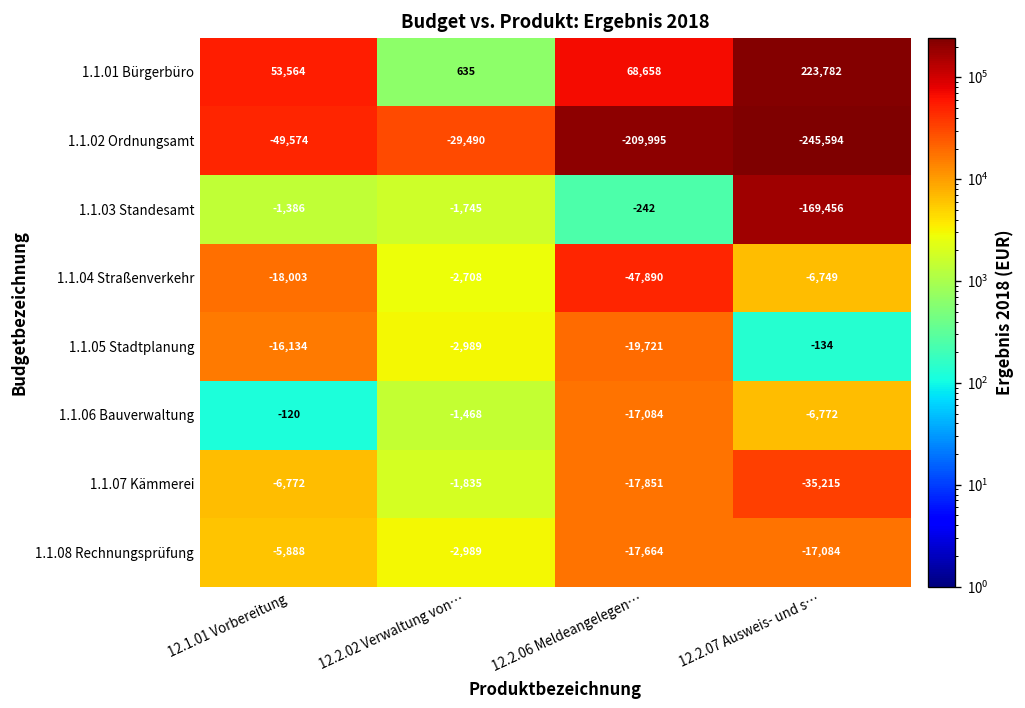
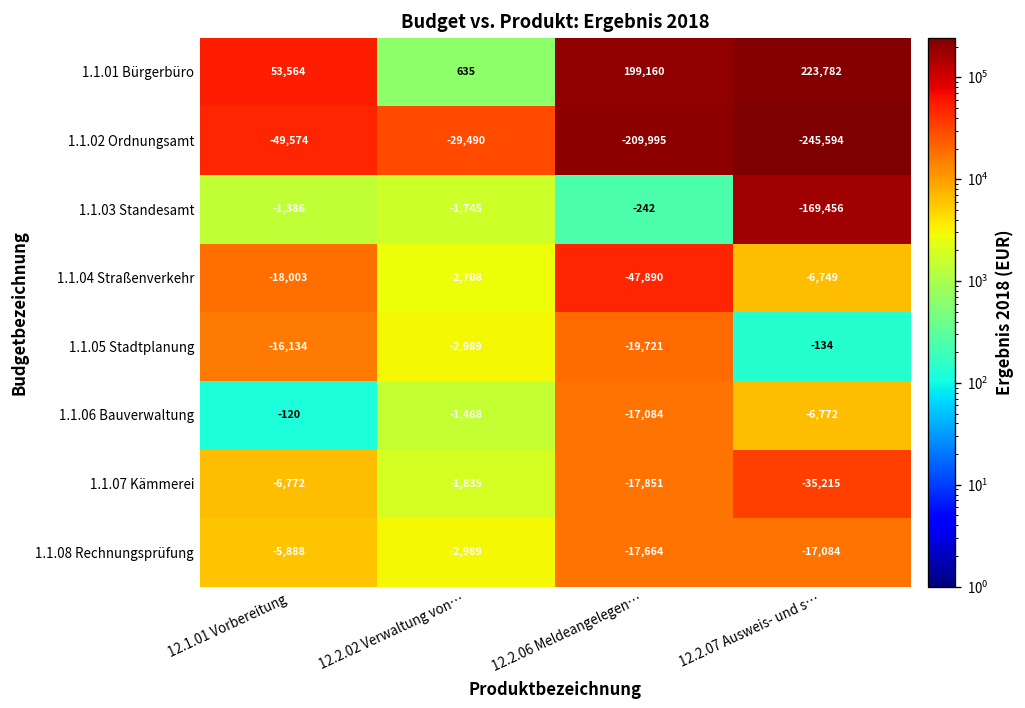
1.1.01 Bürgerbüro, 12.2.06 Meldeangelegen…: 68,658 -> 199,160
